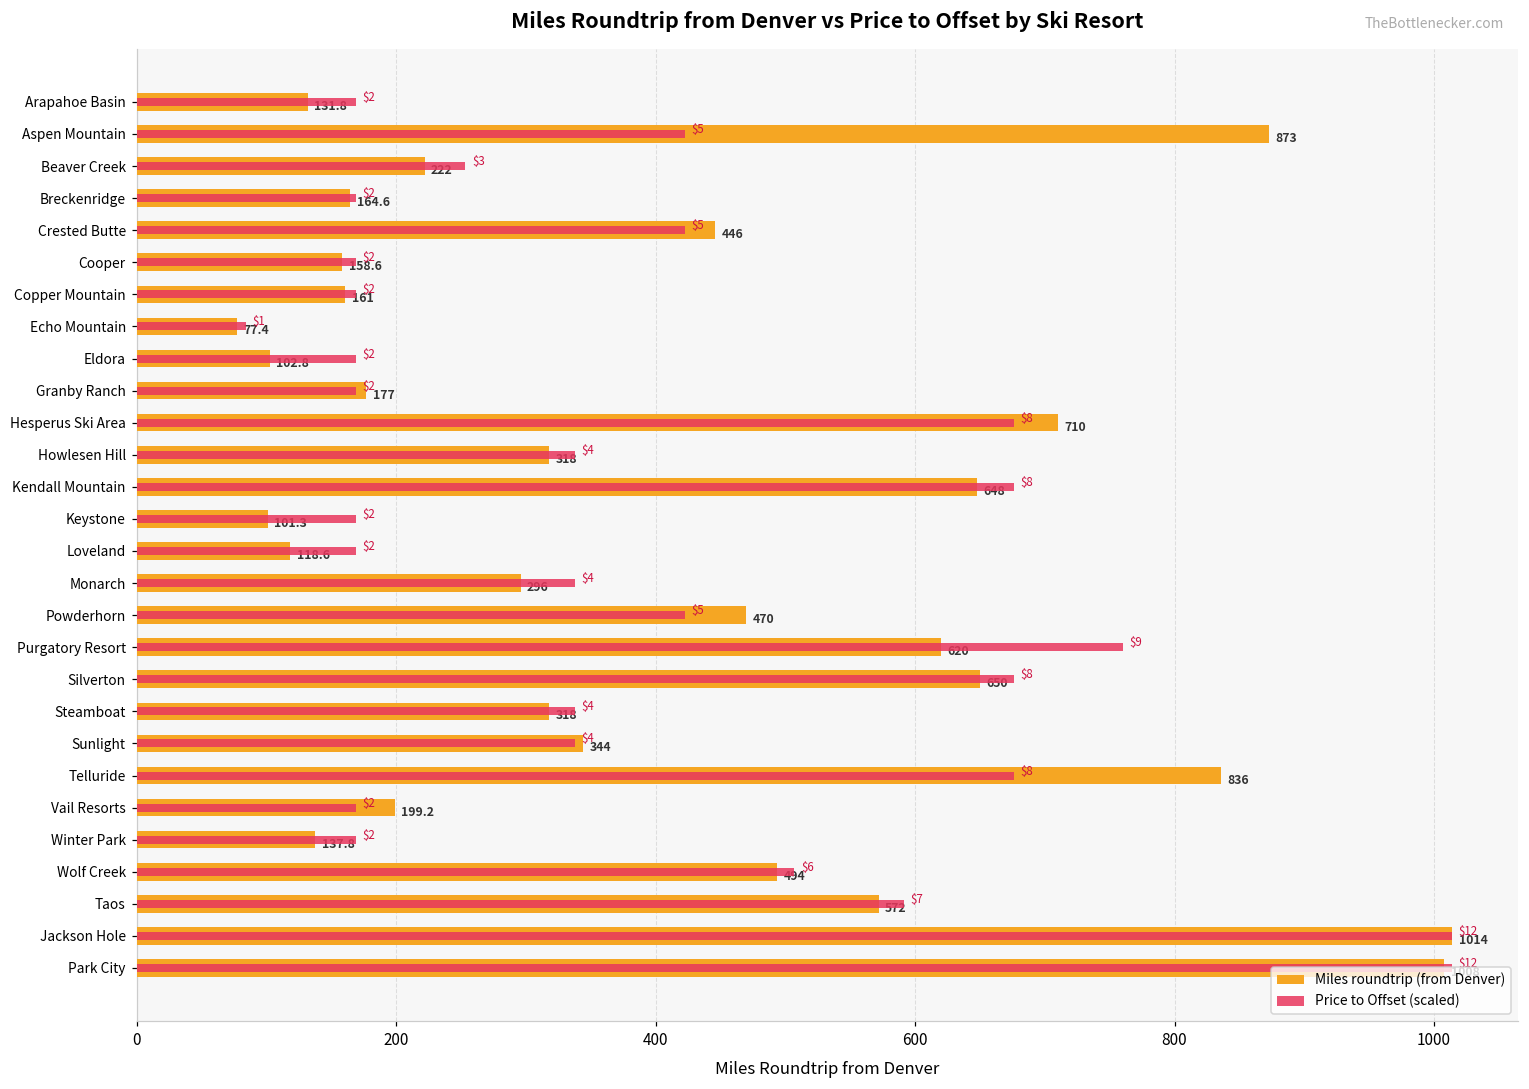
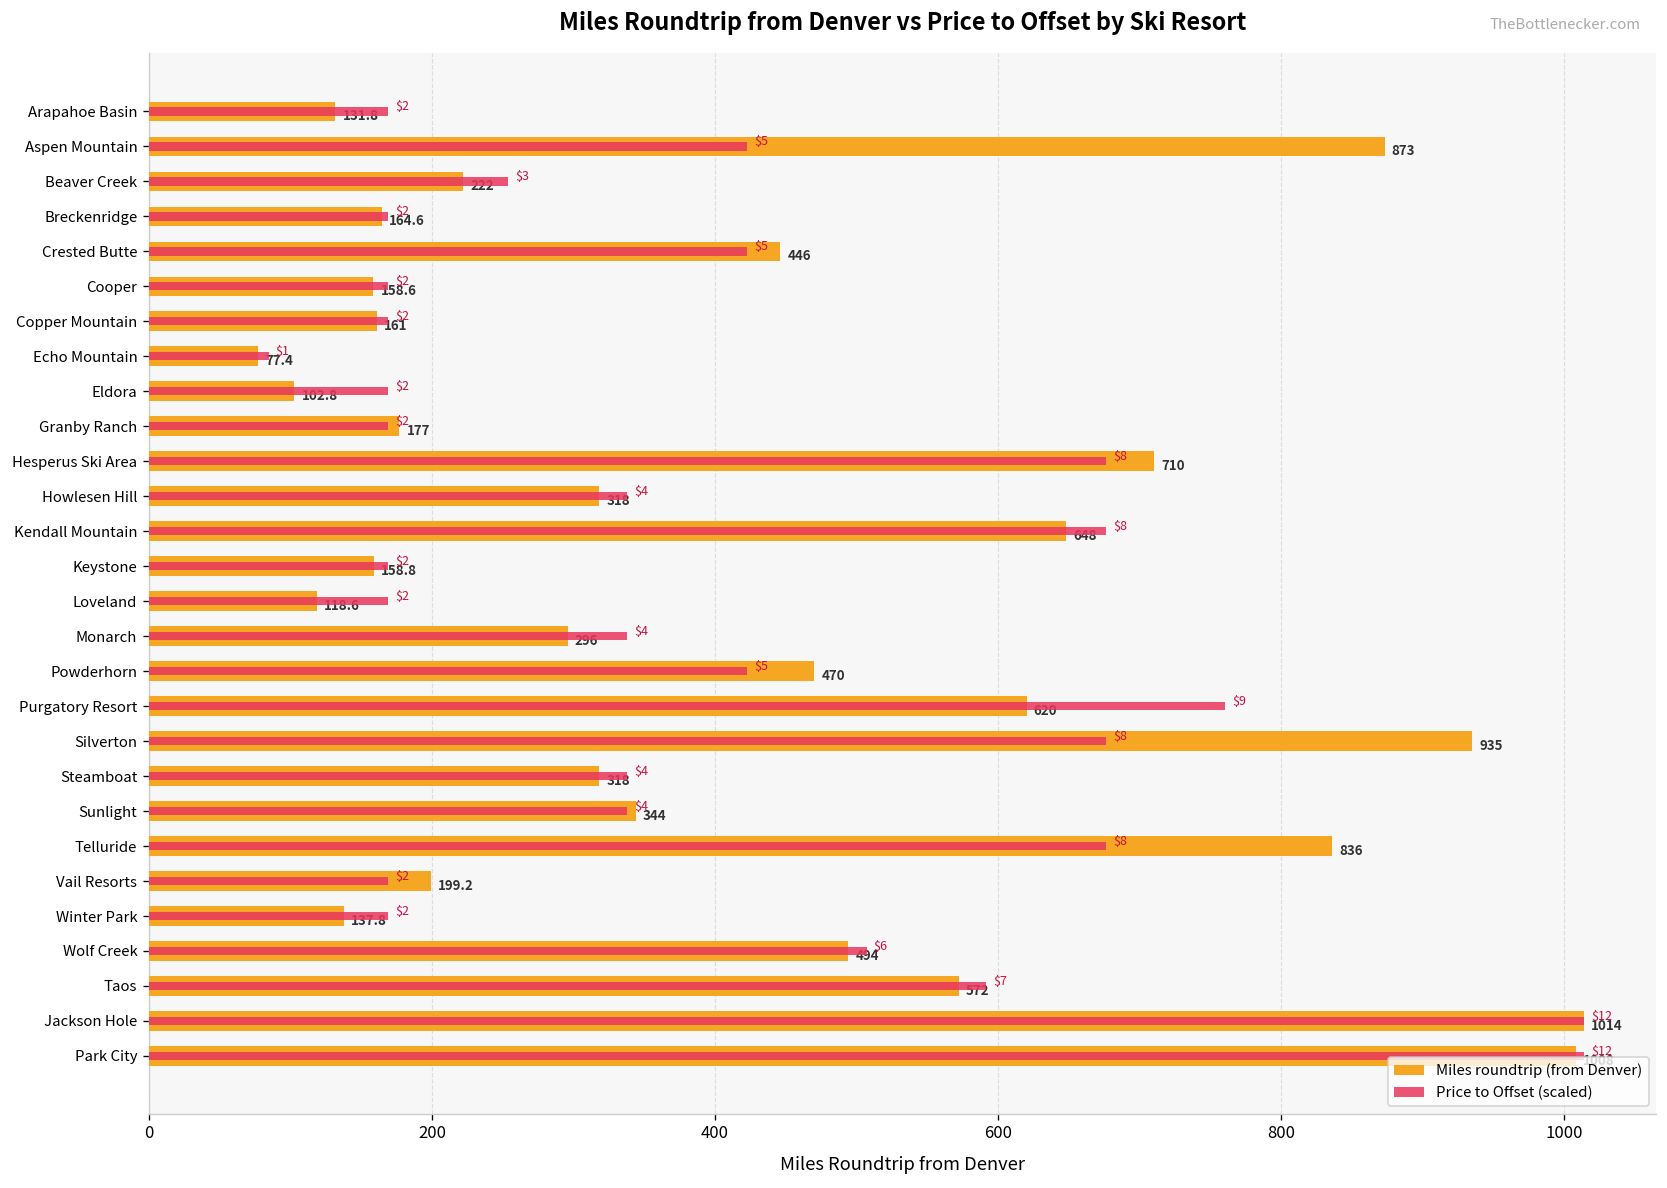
Miles roundtrip (from Denver), Keystone: 101.3 -> 158.8
Miles roundtrip (from Denver), Silverton: 650 -> 935
